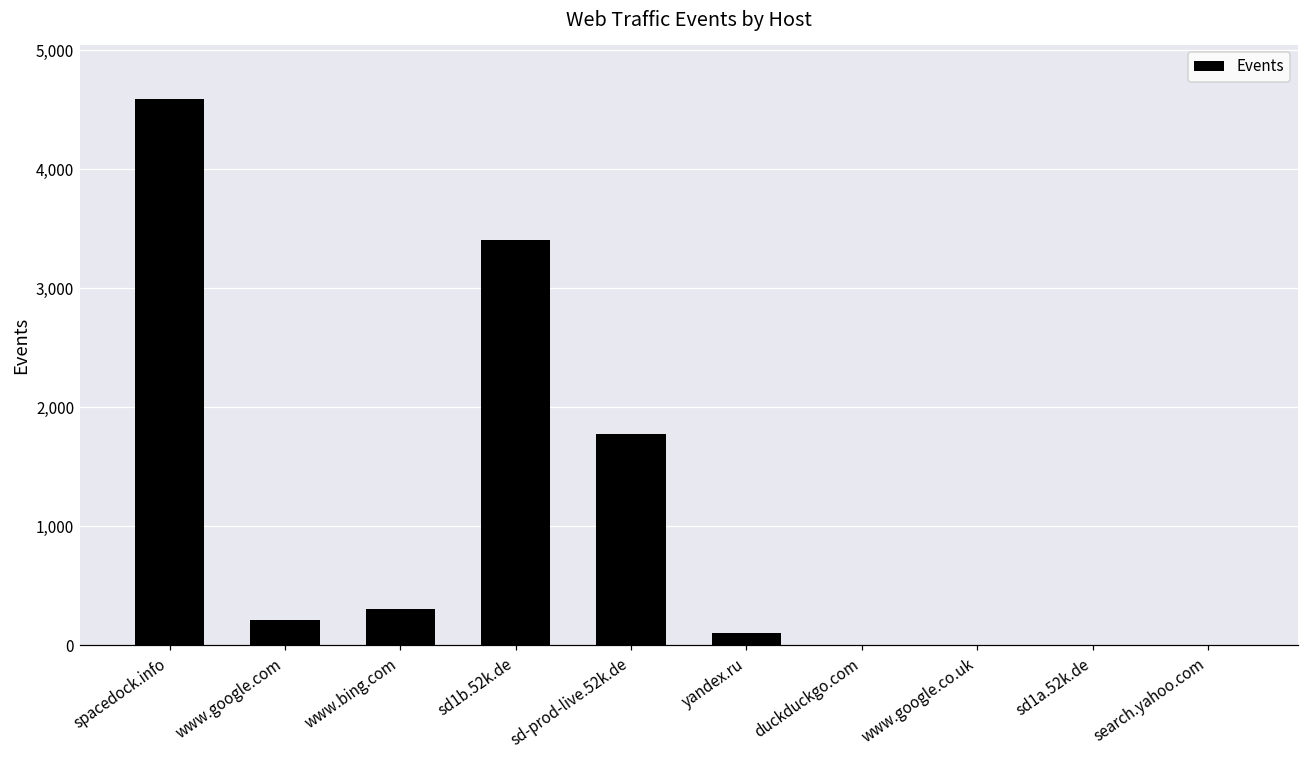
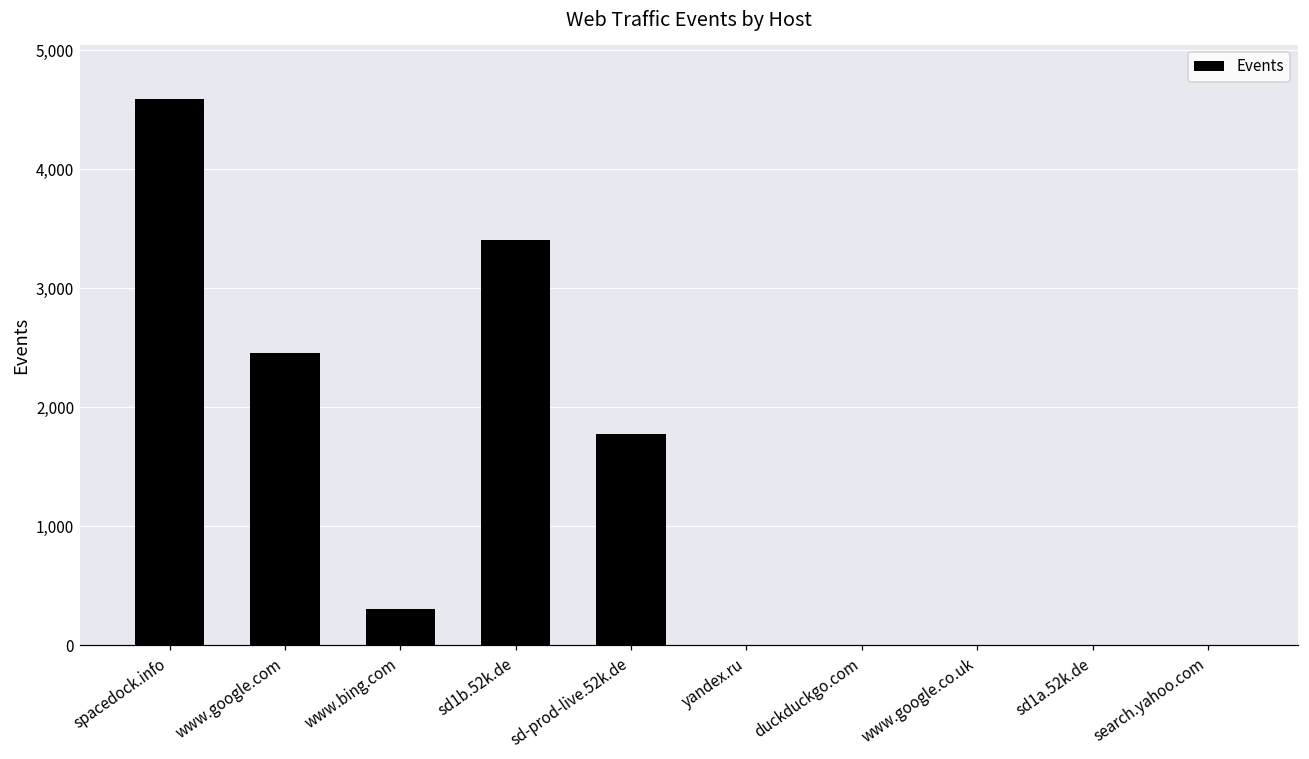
www.google.com: 210 -> 2,460
yandex.ru: 110 -> 10
